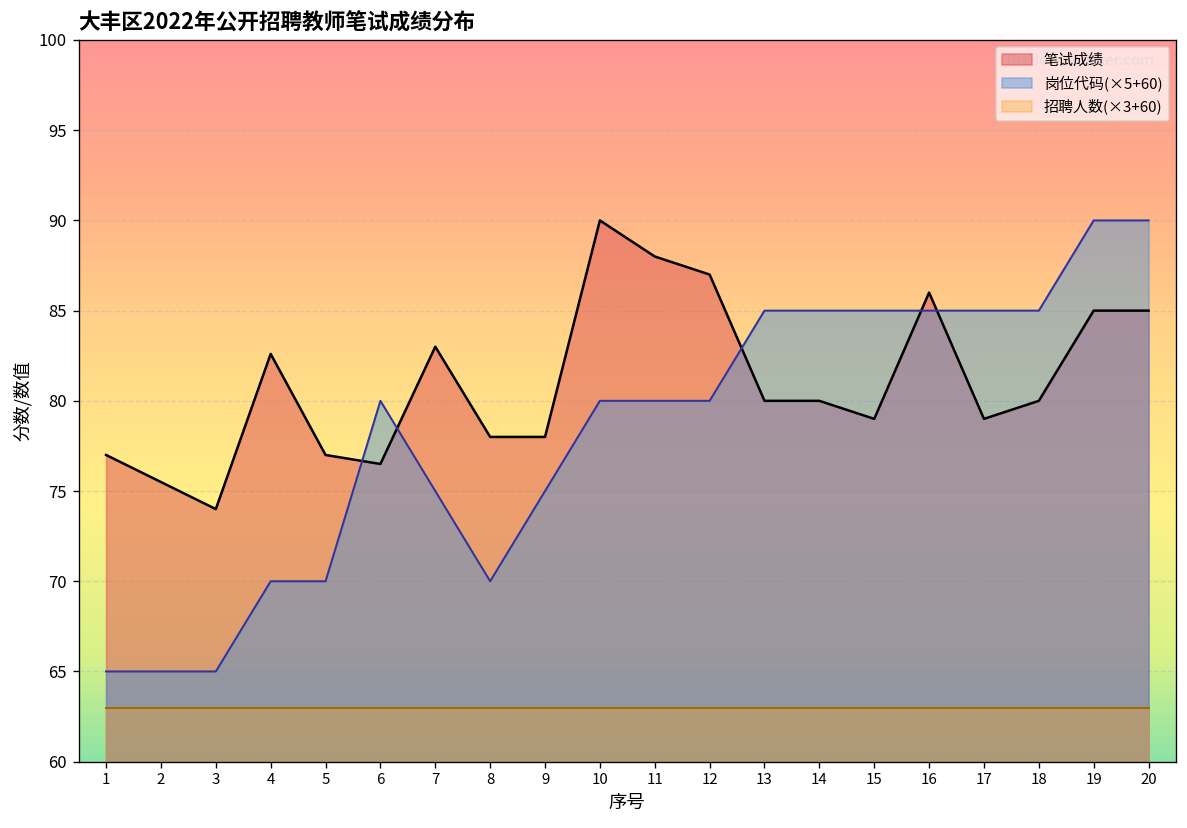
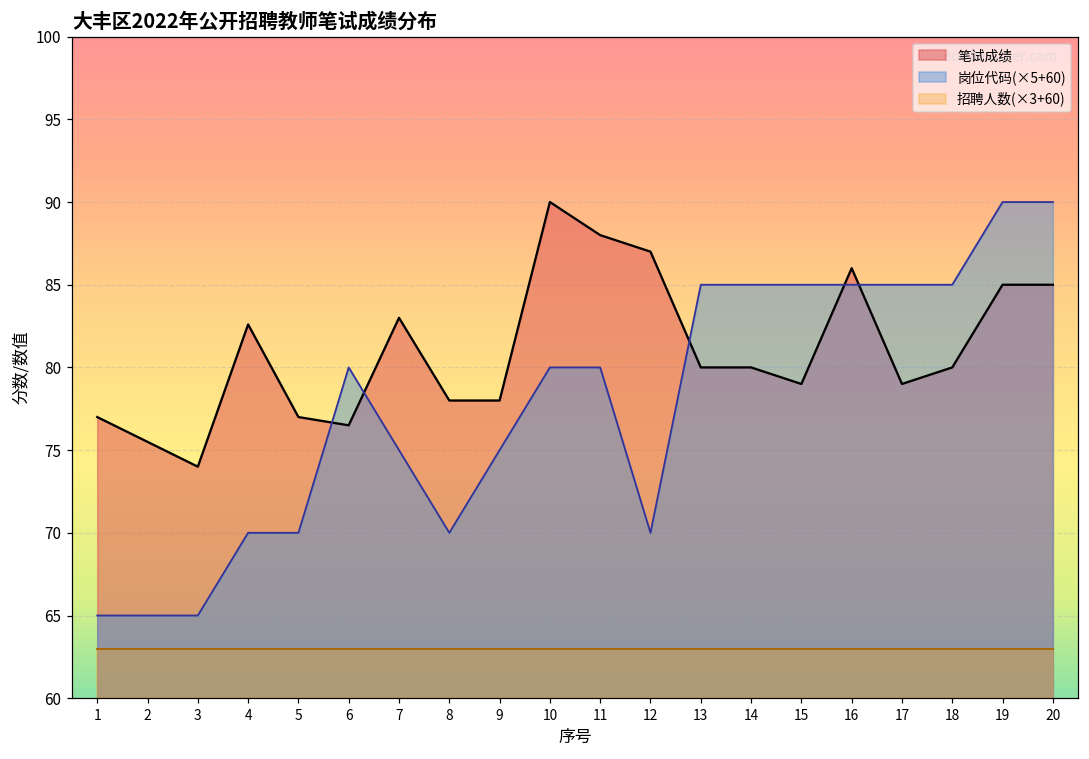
岗位代码(×5+60), 12: 80.0 -> 70.0
